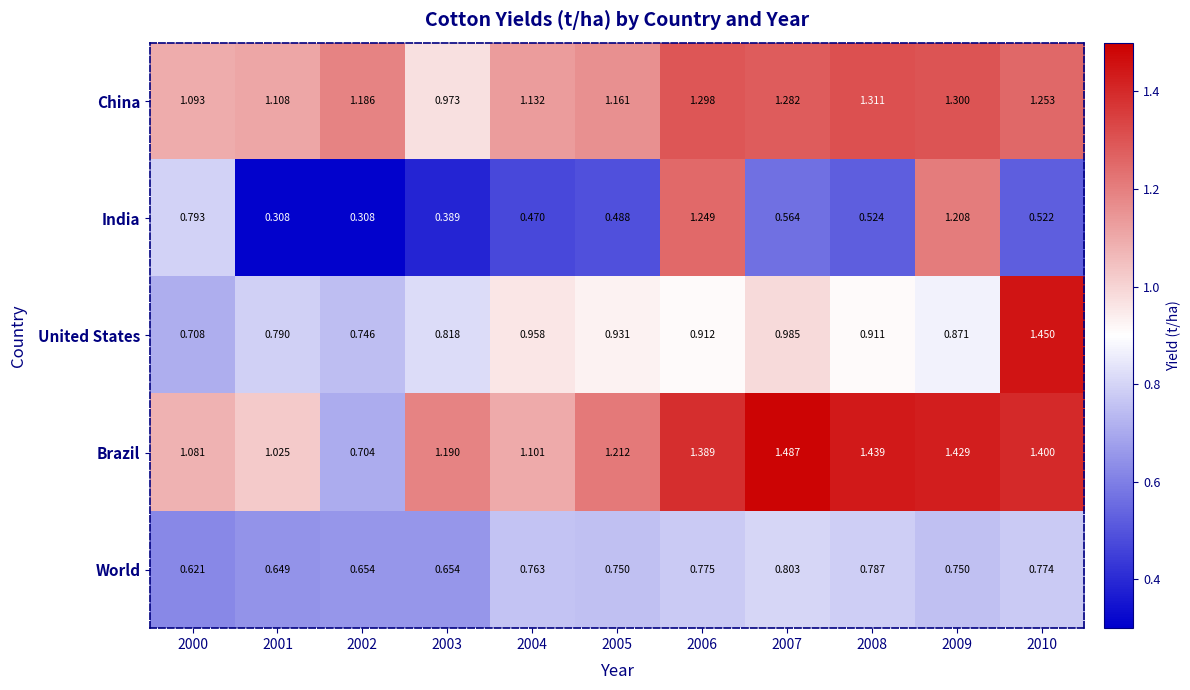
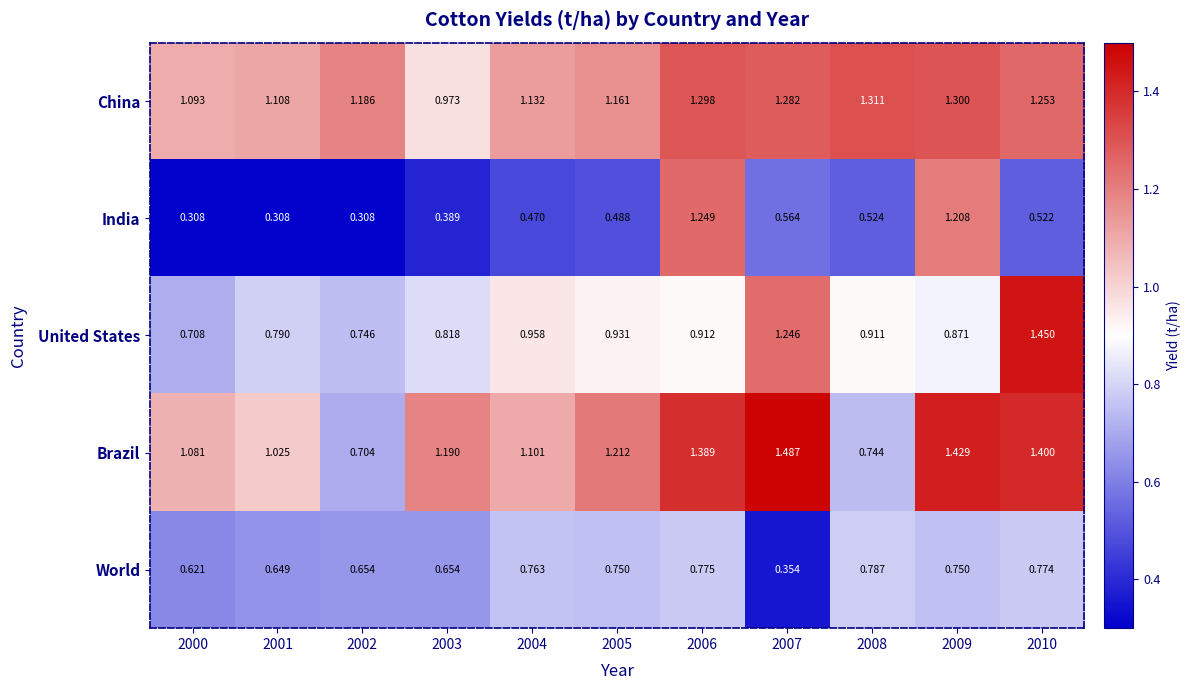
India, 2000: 0.793 -> 0.308
United States, 2007: 0.985 -> 1.246
Brazil, 2008: 1.439 -> 0.744
World, 2007: 0.803 -> 0.354
